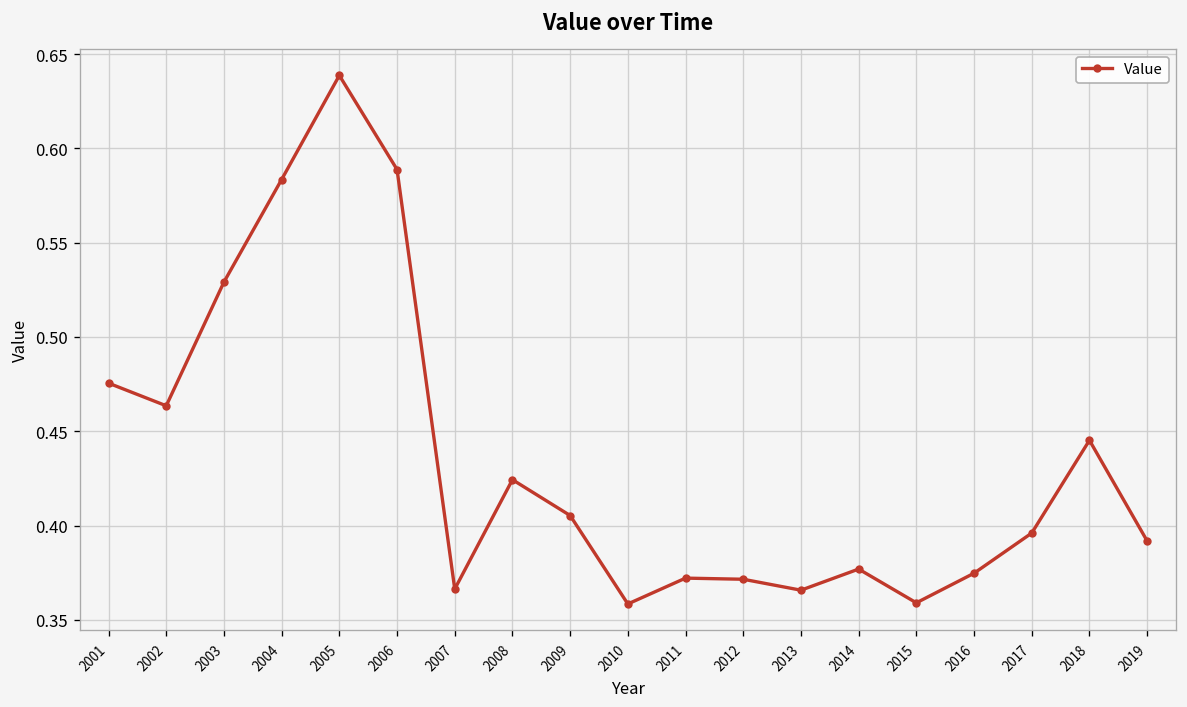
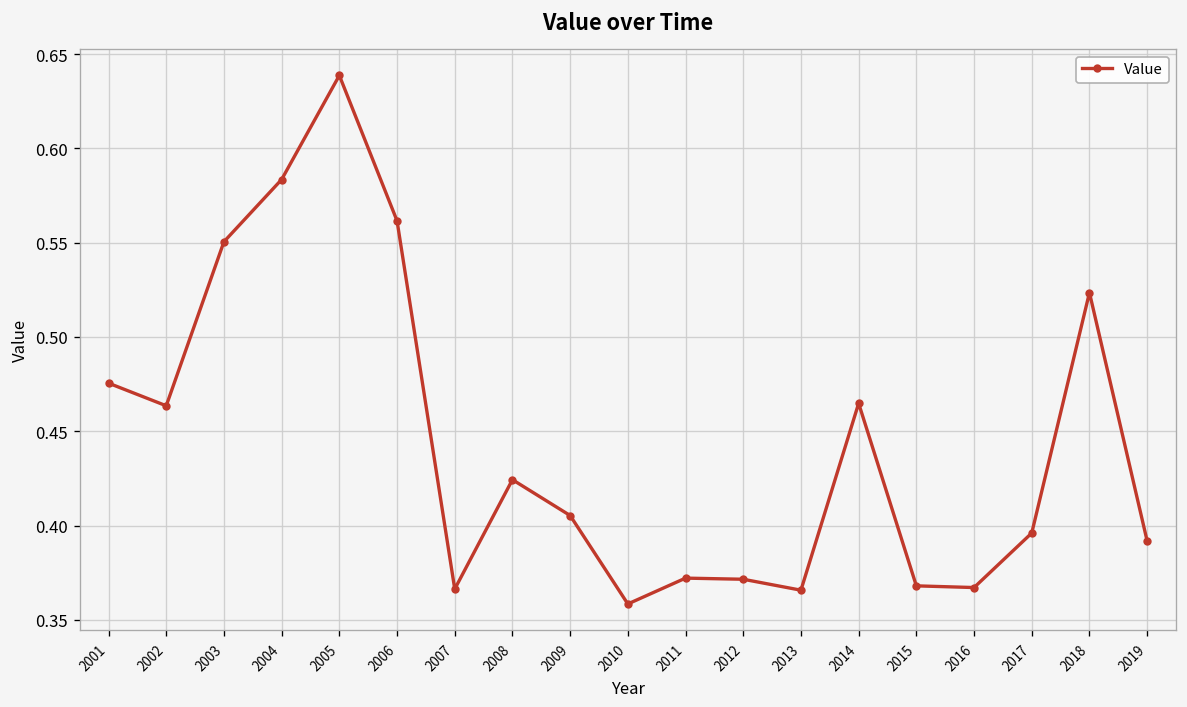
2003: 0.529 -> 0.551
2006: 0.589 -> 0.562
2014: 0.377 -> 0.465
2015: 0.359 -> 0.368
2016: 0.375 -> 0.367
2018: 0.445 -> 0.524
